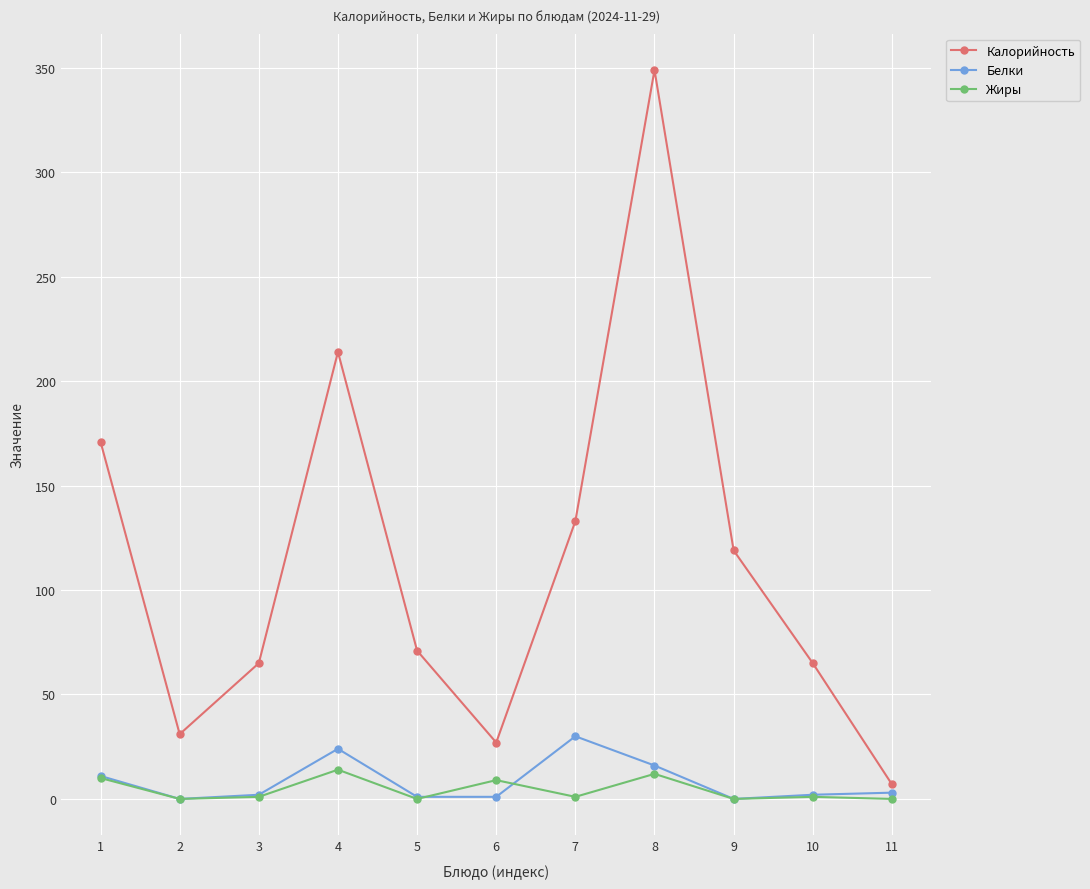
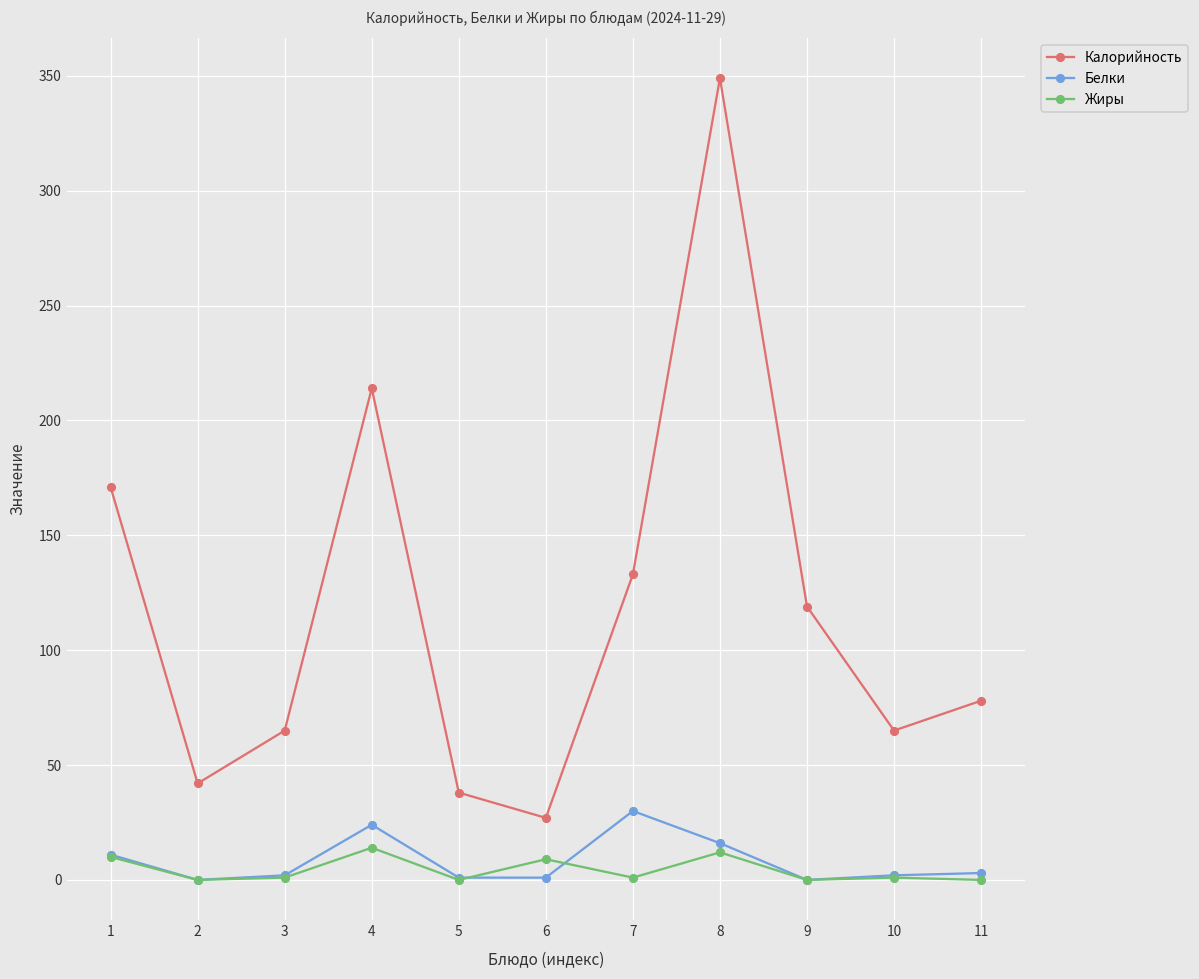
Калорийность, 2: 31 -> 42
Калорийность, 5: 71 -> 38
Калорийность, 11: 7 -> 78
